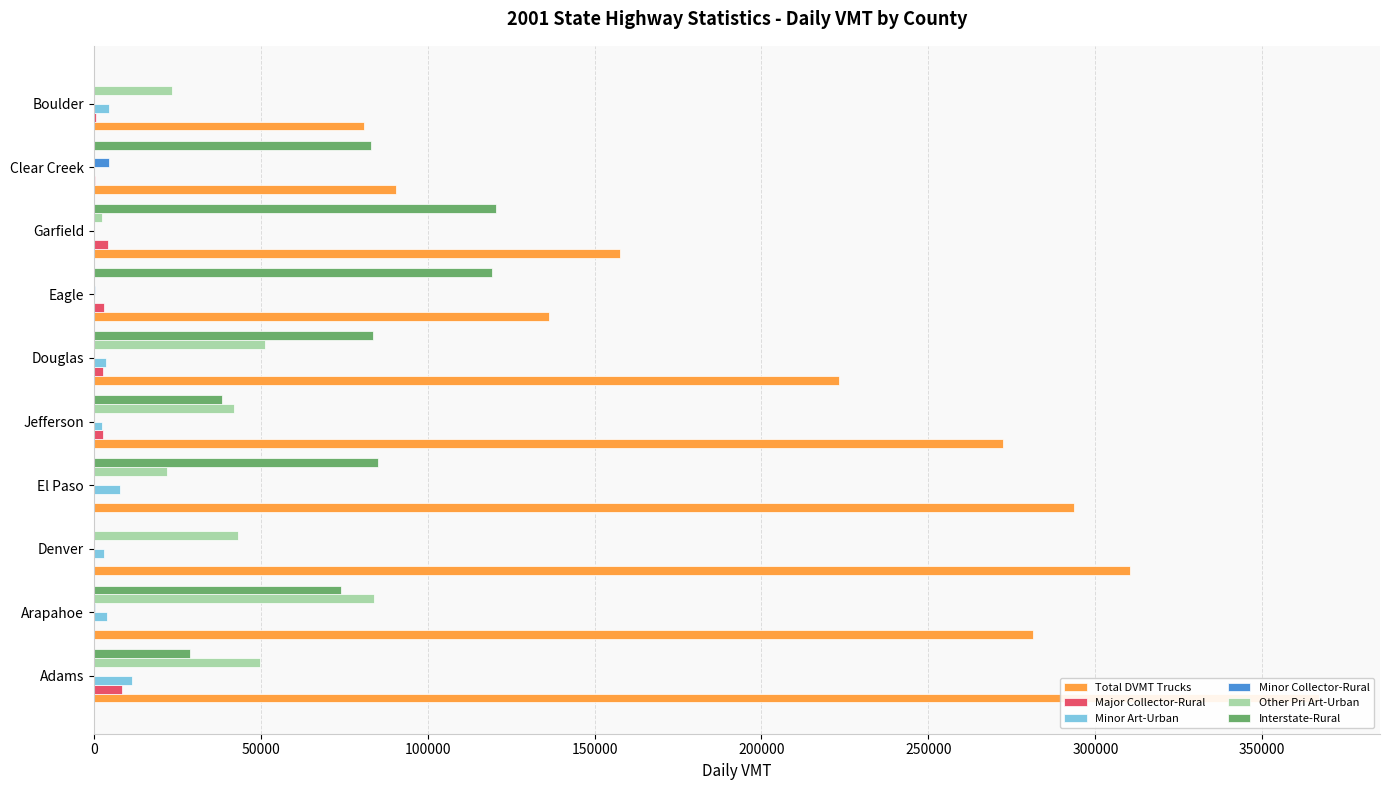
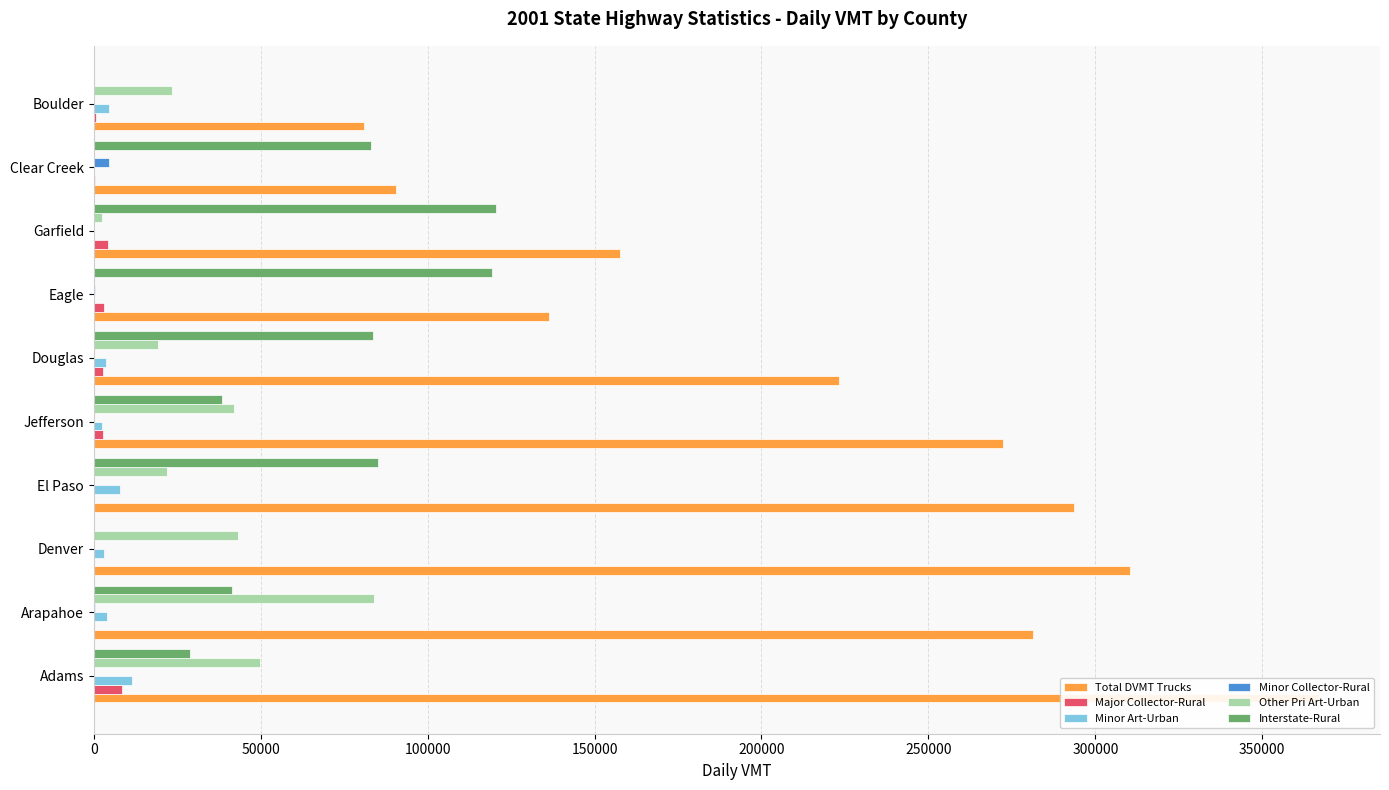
Other Pri Art-Urban, Douglas: 51000 -> 19000
Interstate-Rural, Arapahoe: 74000 -> 41000
